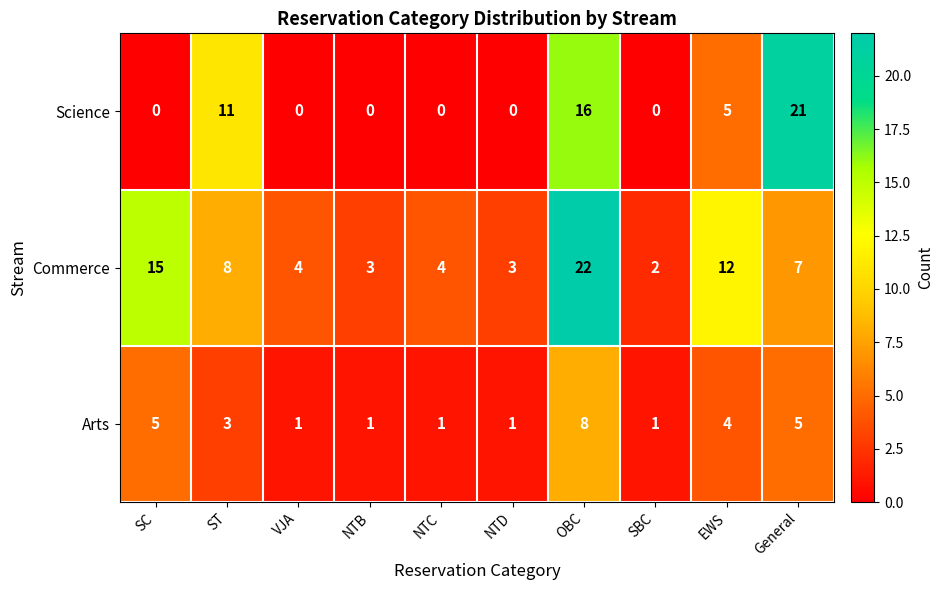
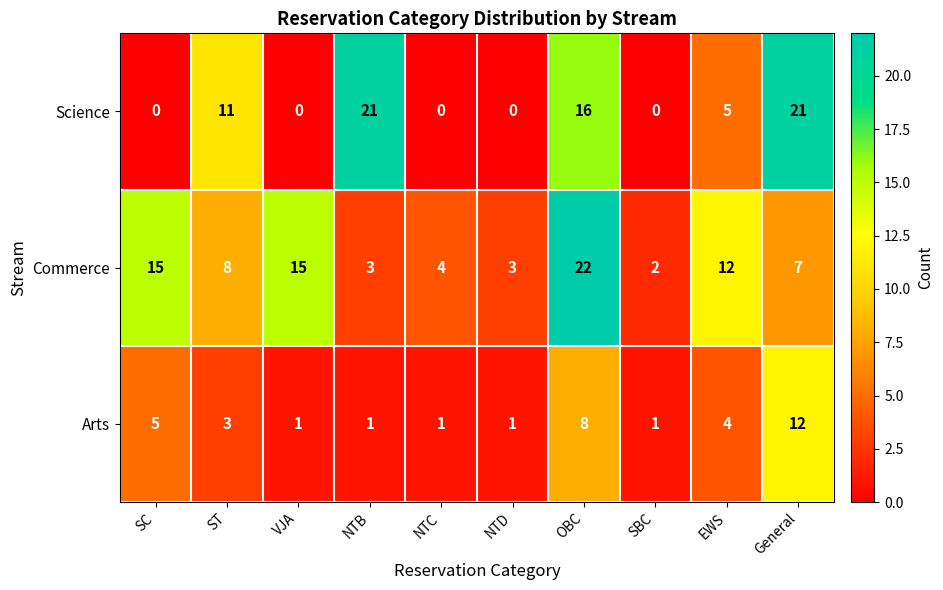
Science, NTB: 0 -> 21
Commerce, VJA: 4 -> 15
Arts, General: 5 -> 12
